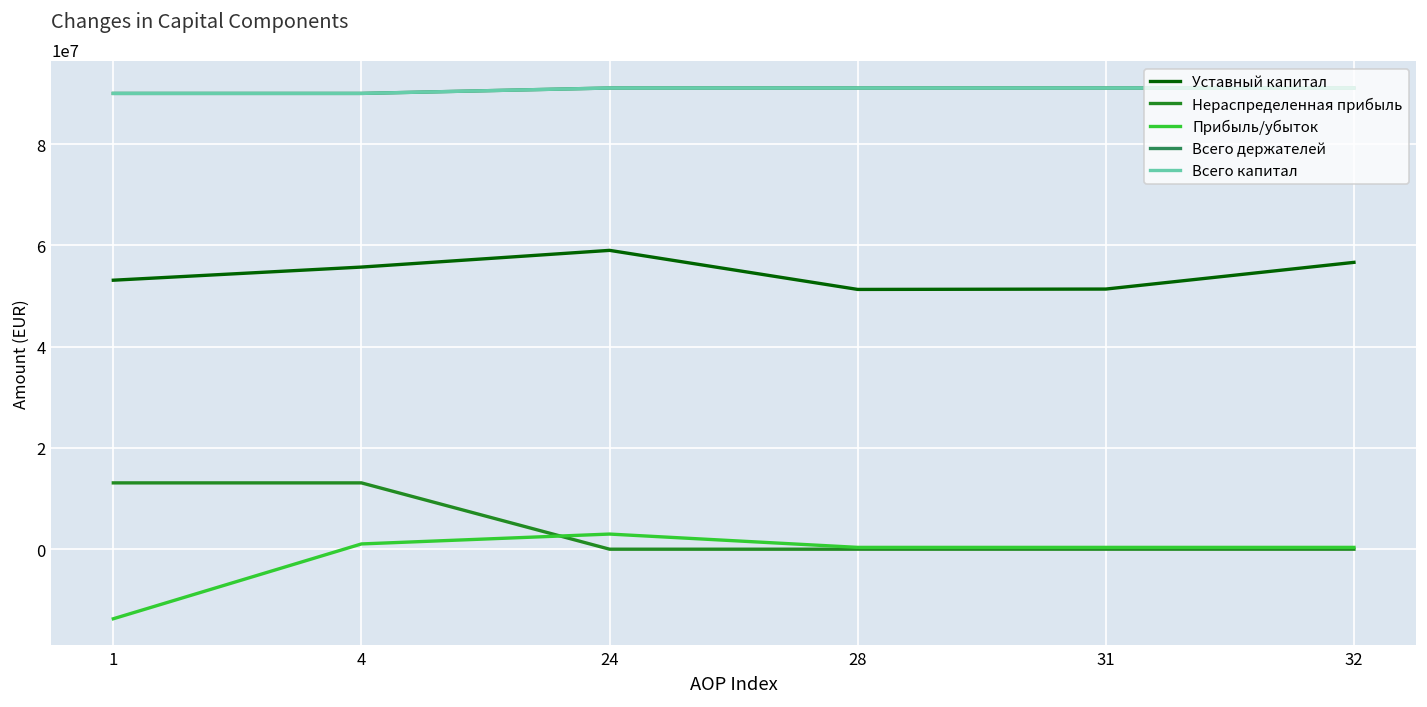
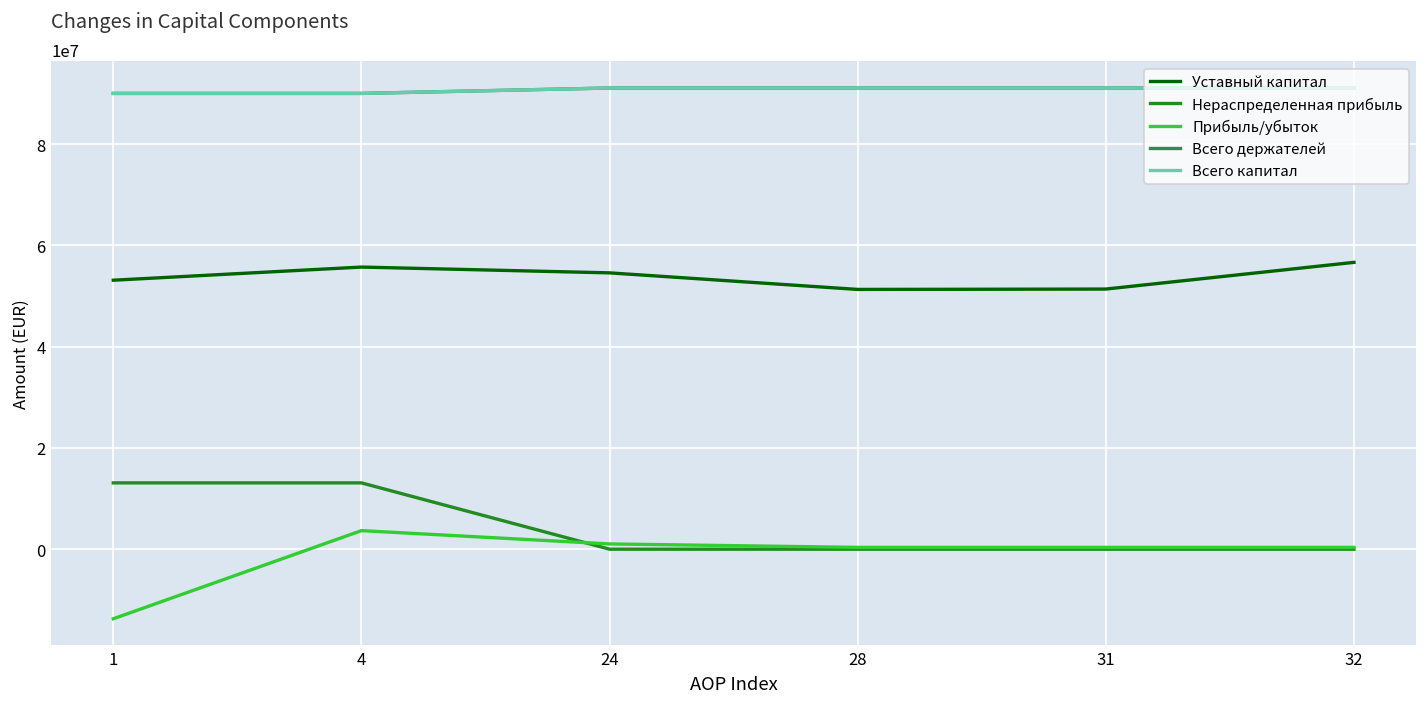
Прибыль/убыток, 4: 1000000 -> 4000000
Уставный капитал, 24: 59000000 -> 55000000
Прибыль/убыток, 24: 3000000 -> 1000000
